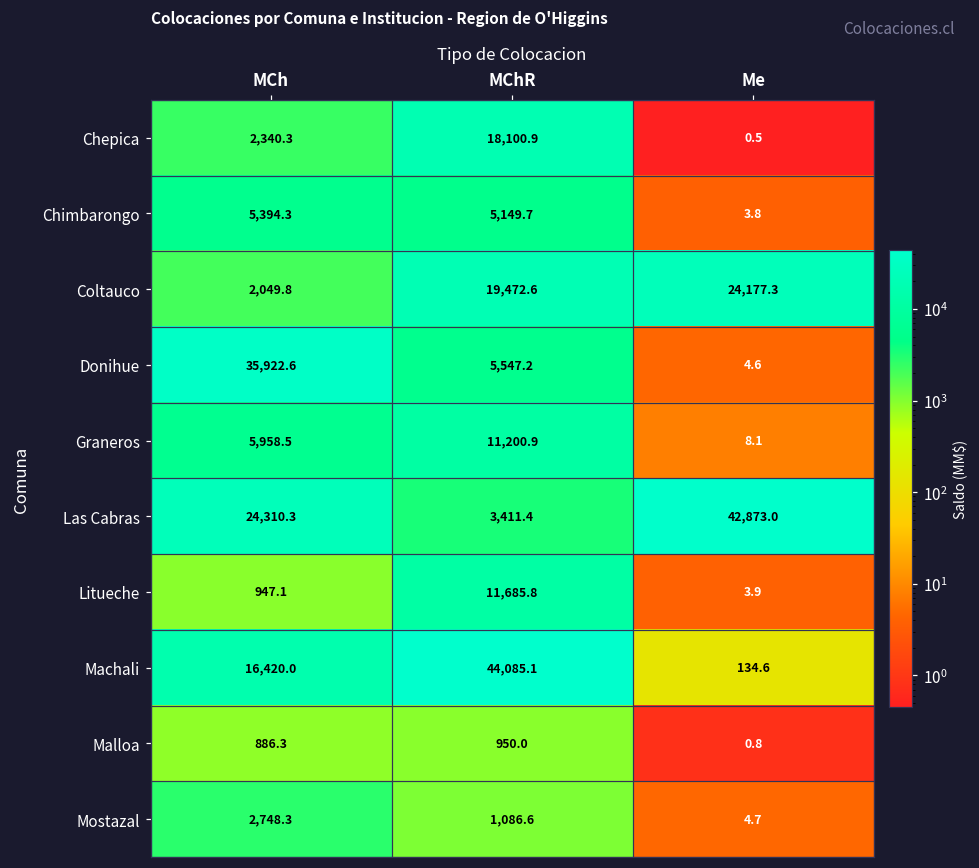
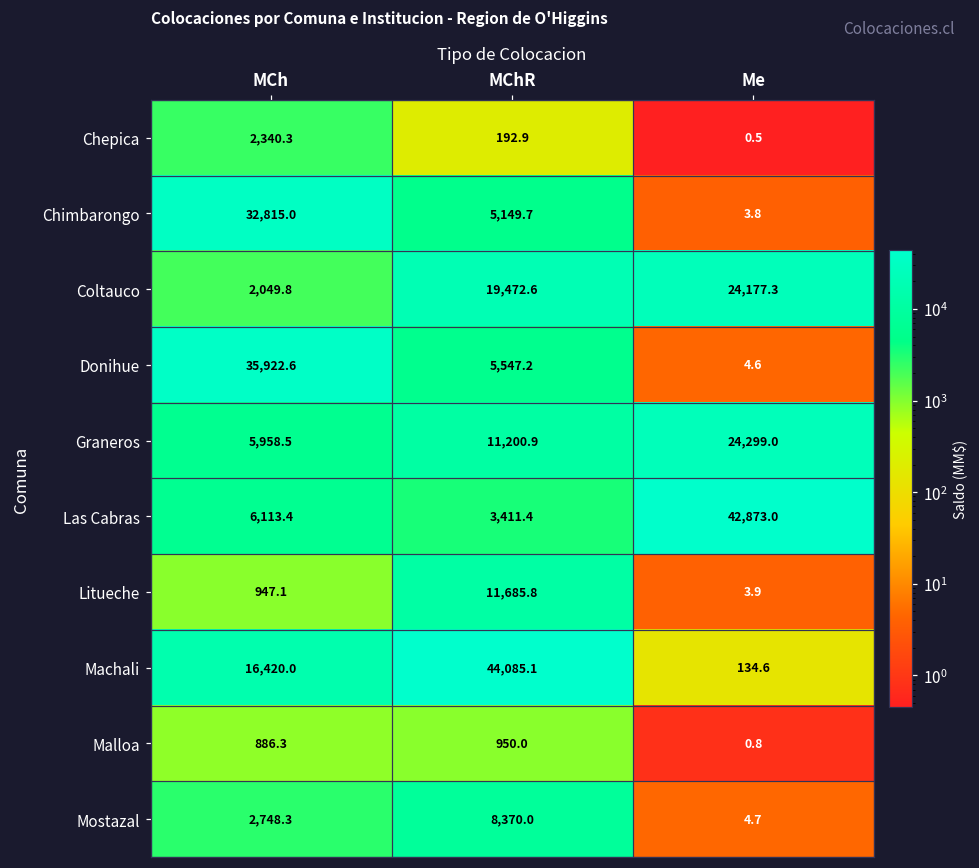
Chepica, MChR: 18,100.9 -> 192.9
Chimbarongo, MCh: 5,394.3 -> 32,815.0
Graneros, Me: 8.1 -> 24,299.0
Las Cabras, MCh: 24,310.3 -> 6,113.4
Mostazal, MChR: 1,086.6 -> 8,370.0
